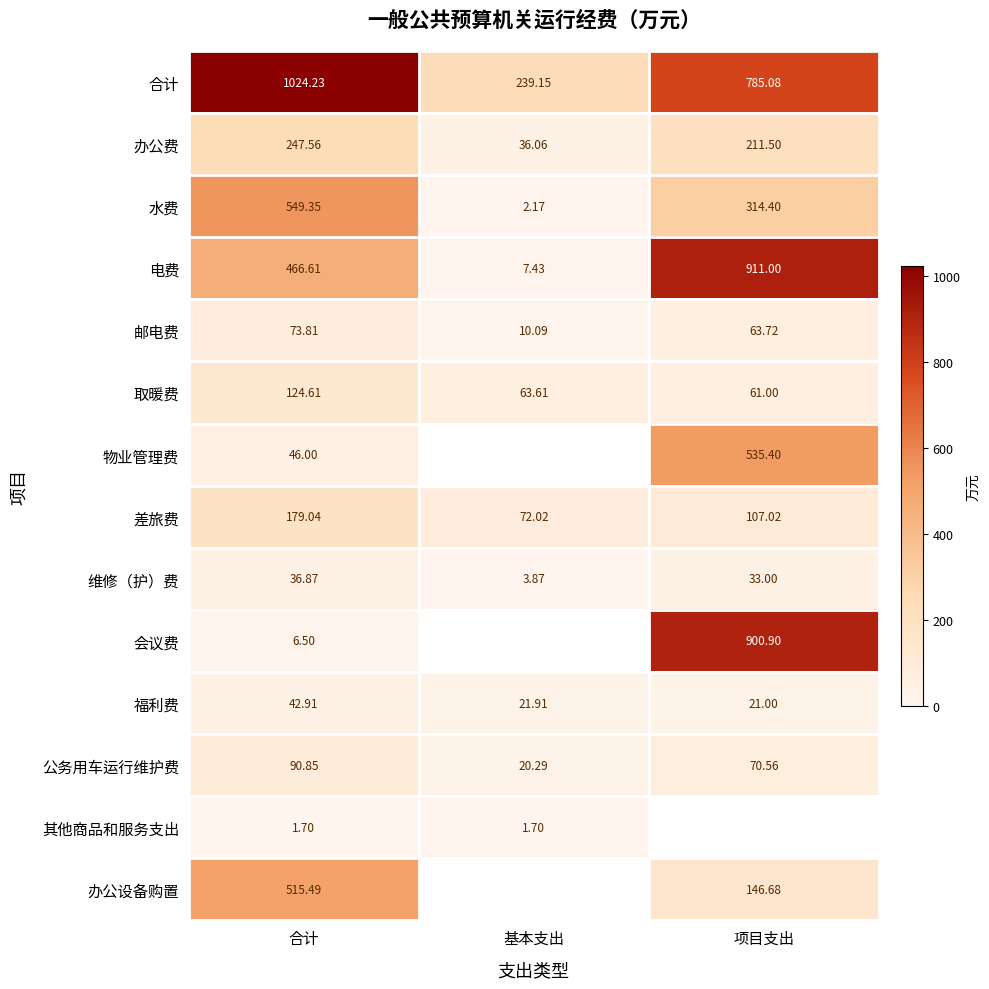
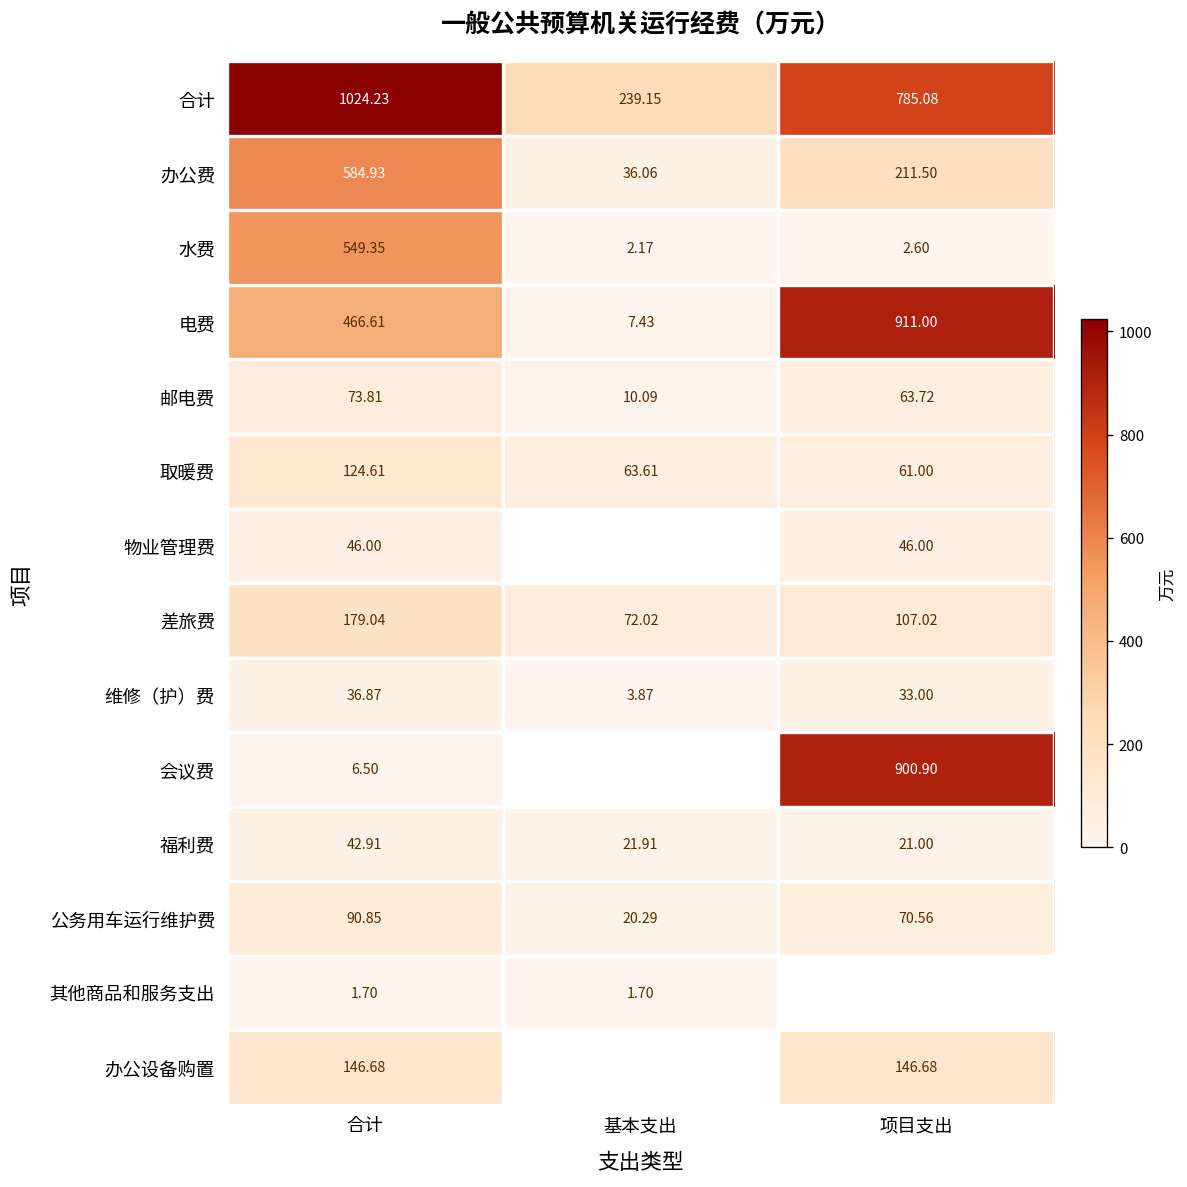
办公费, 合计: 247.56 -> 584.93
水费, 项目支出: 314.40 -> 2.60
物业管理费, 项目支出: 535.40 -> 46.00
办公设备购置, 合计: 515.49 -> 146.68
